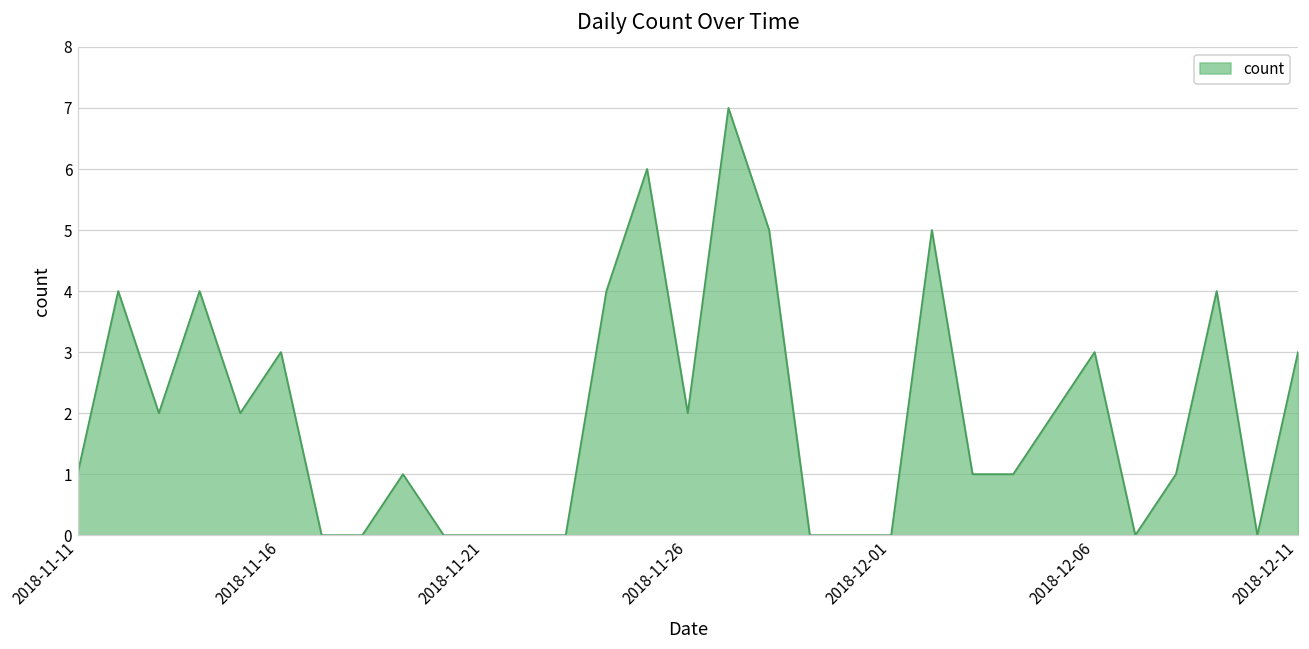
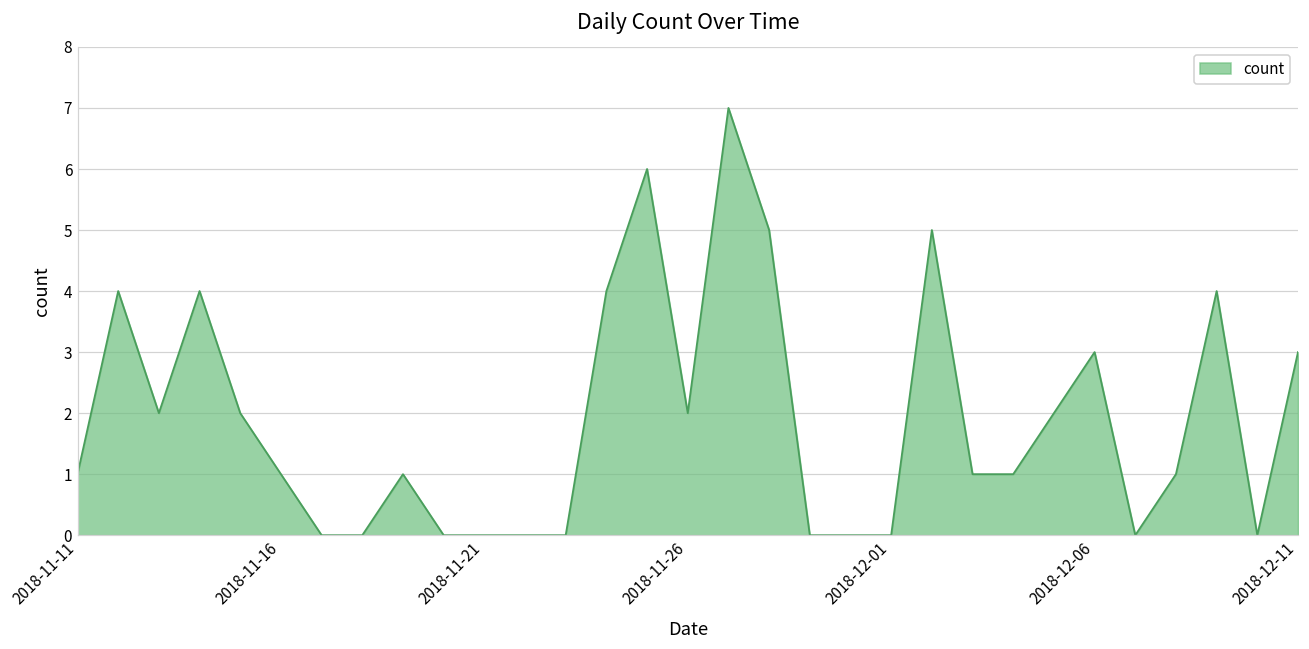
2018-11-16: 3 -> 1
